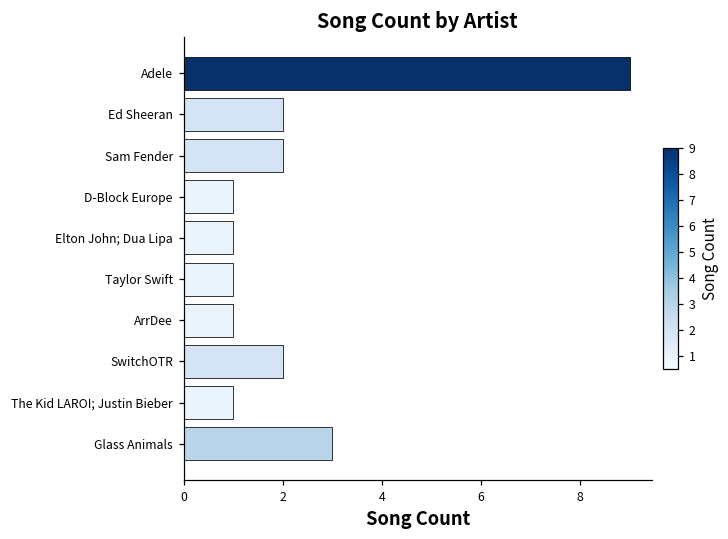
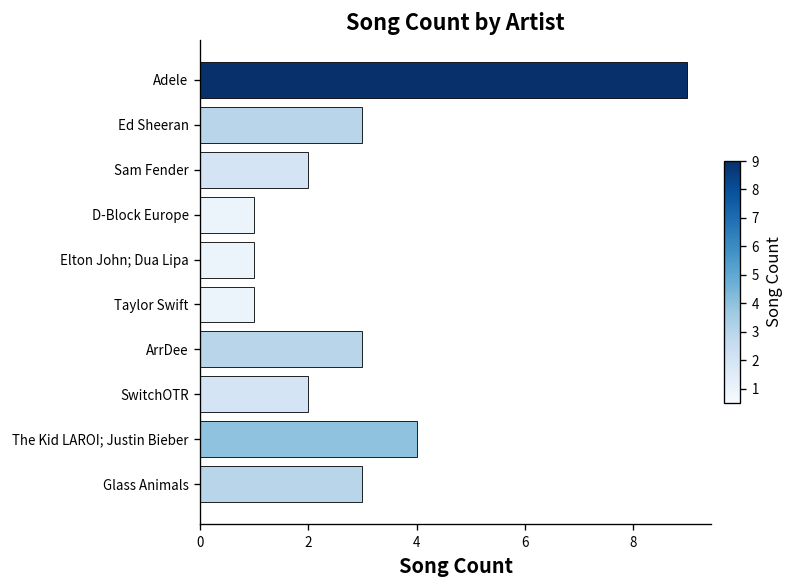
Ed Sheeran: 2 -> 3
ArrDee: 1 -> 3
The Kid LAROI; Justin Bieber: 1 -> 4
